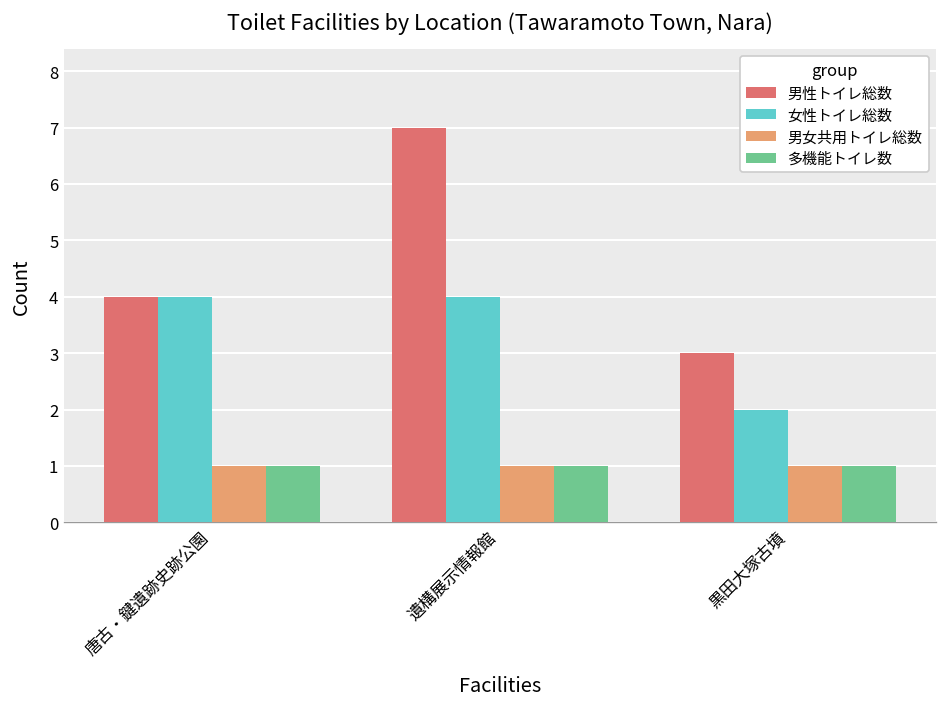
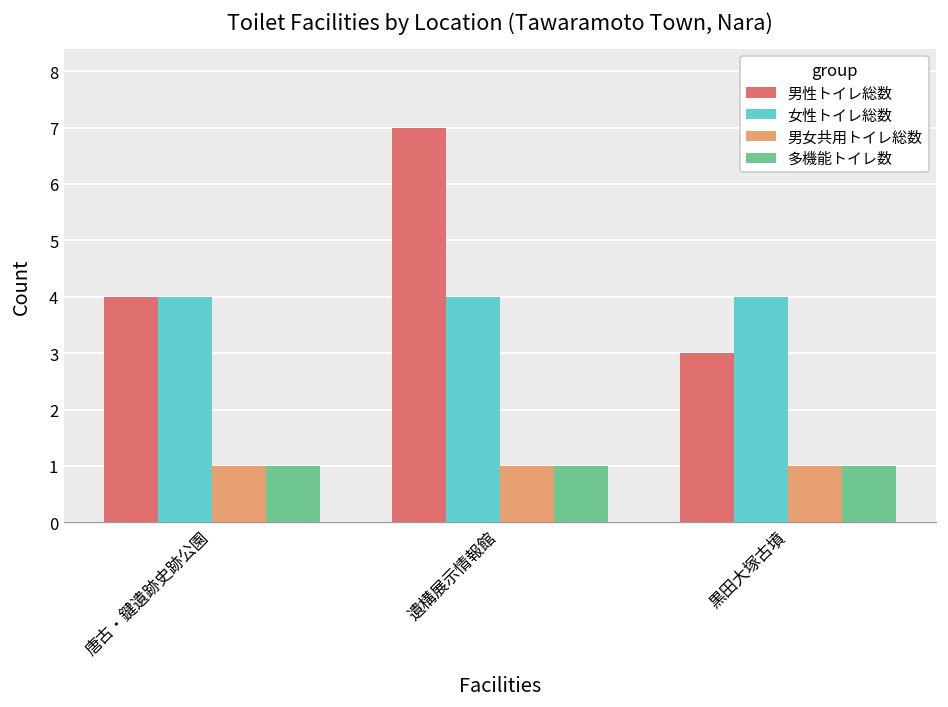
女性トイレ総数, 黒田大塚古墳: 2 -> 4
